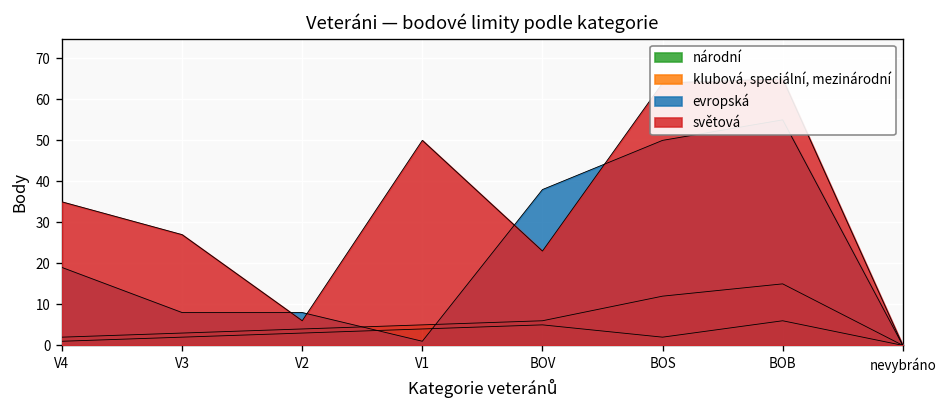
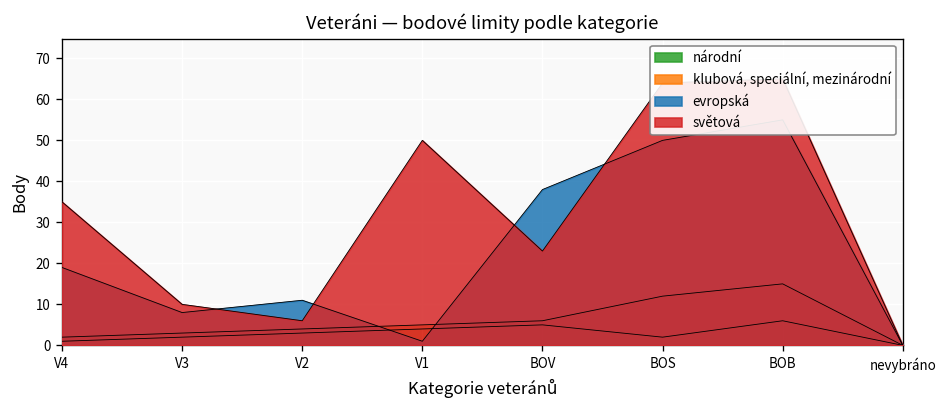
světová, V3: 27 -> 10
evropská, V2: 8 -> 11
